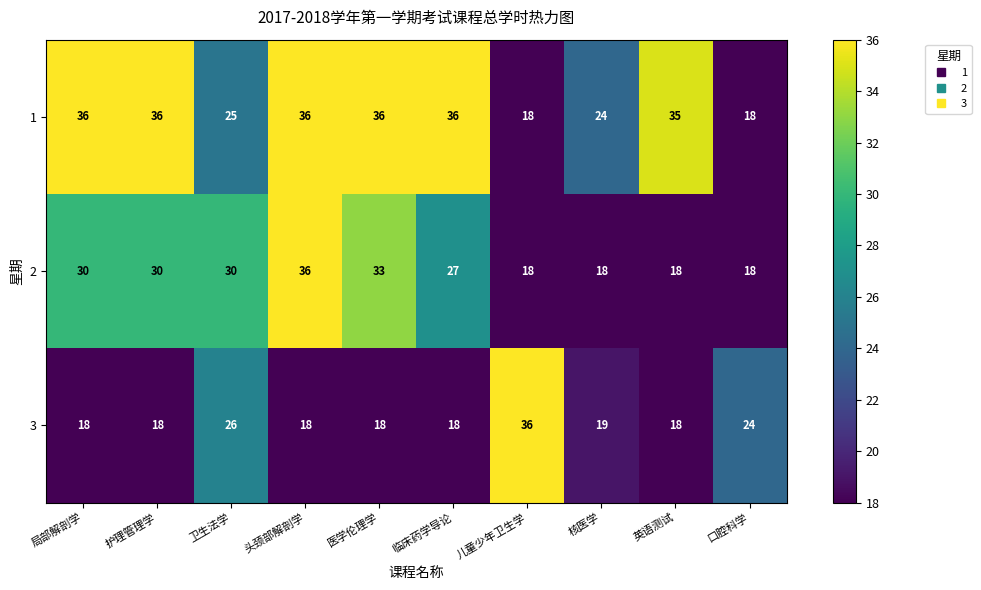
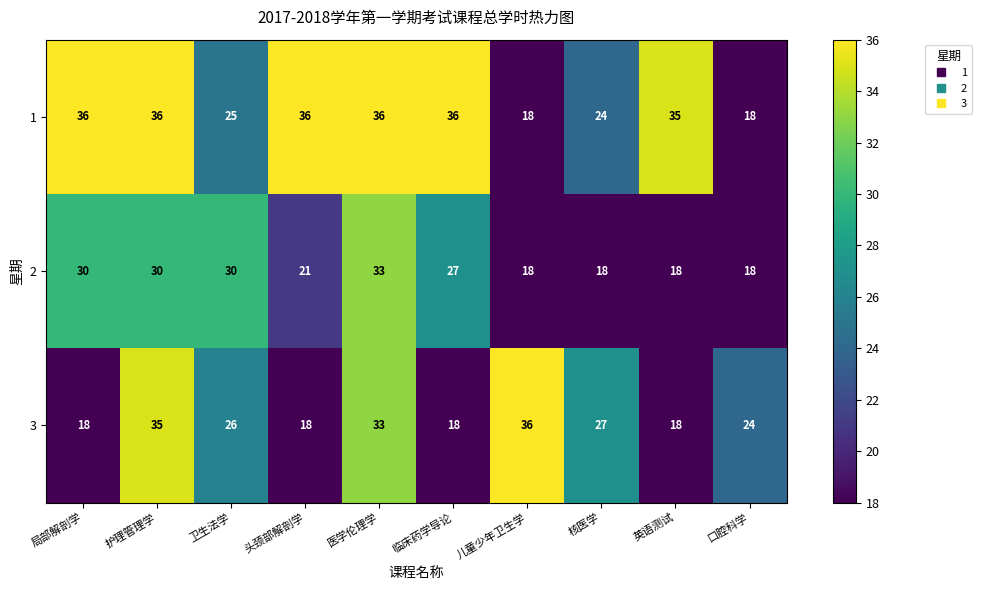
2, 头颈部解剖学: 36 -> 21
3, 护理管理学: 18 -> 35
3, 医学伦理学: 18 -> 33
3, 核医学: 19 -> 27
